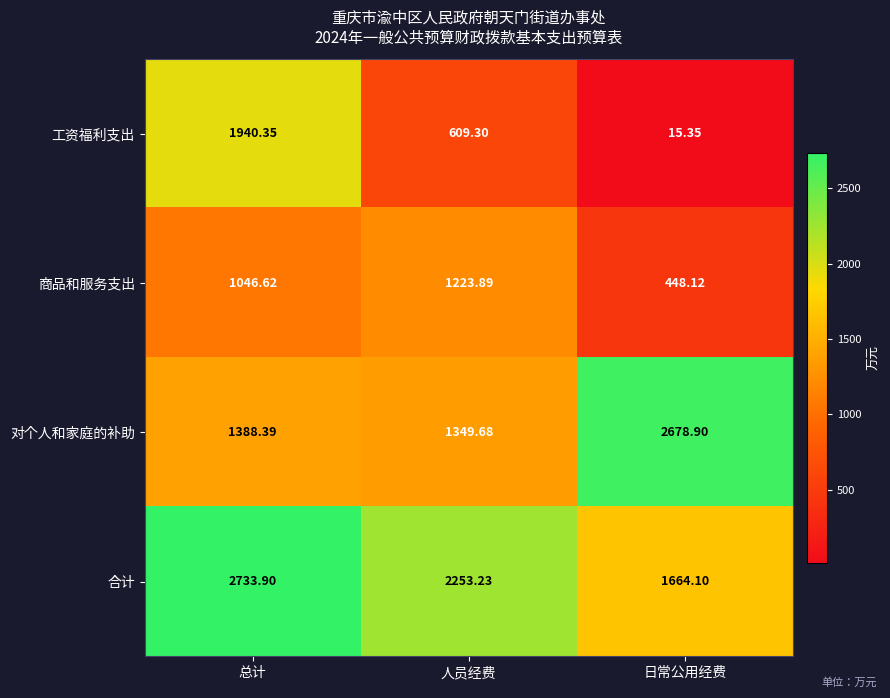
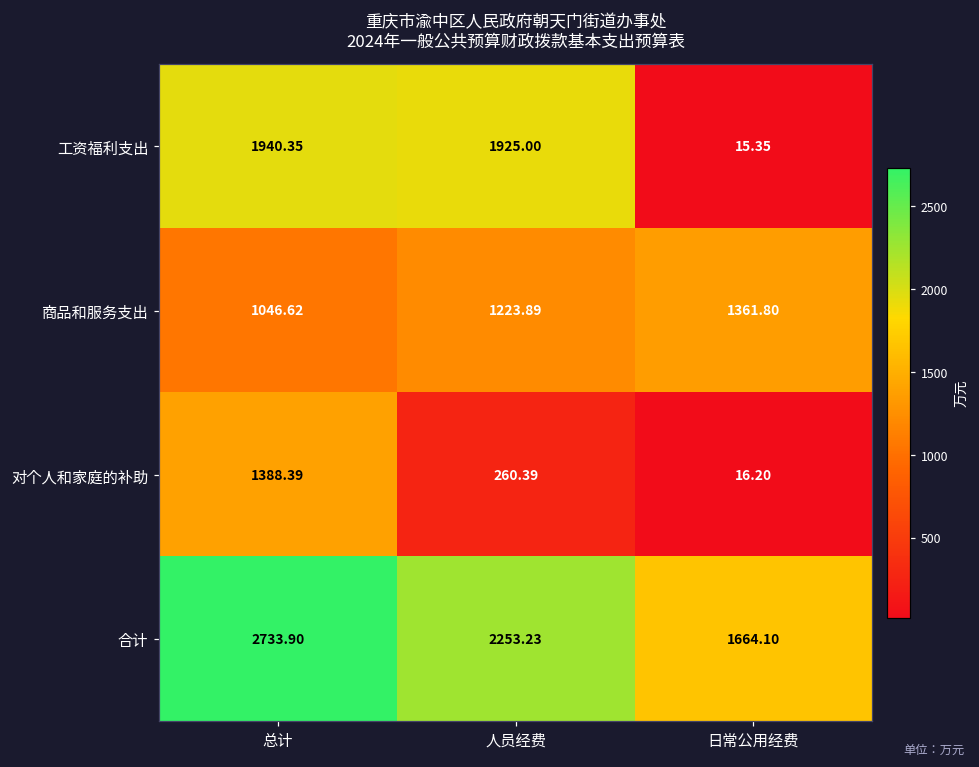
工资福利支出, 人员经费: 609.30 -> 1925.00
商品和服务支出, 日常公用经费: 448.12 -> 1361.80
对个人和家庭的补助, 人员经费: 1349.68 -> 260.39
对个人和家庭的补助, 日常公用经费: 2678.90 -> 16.20
